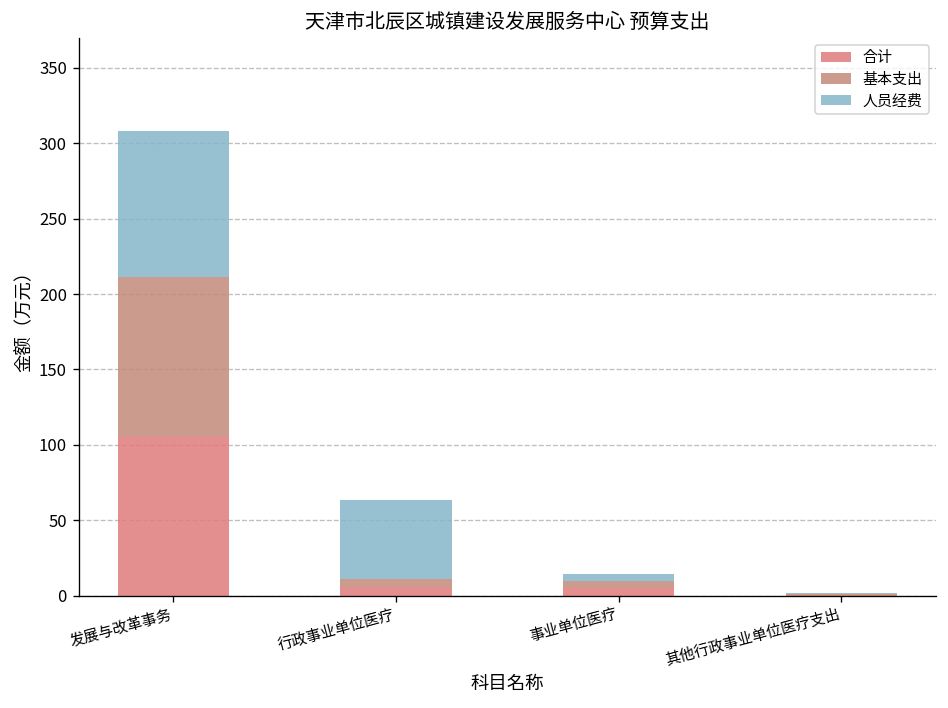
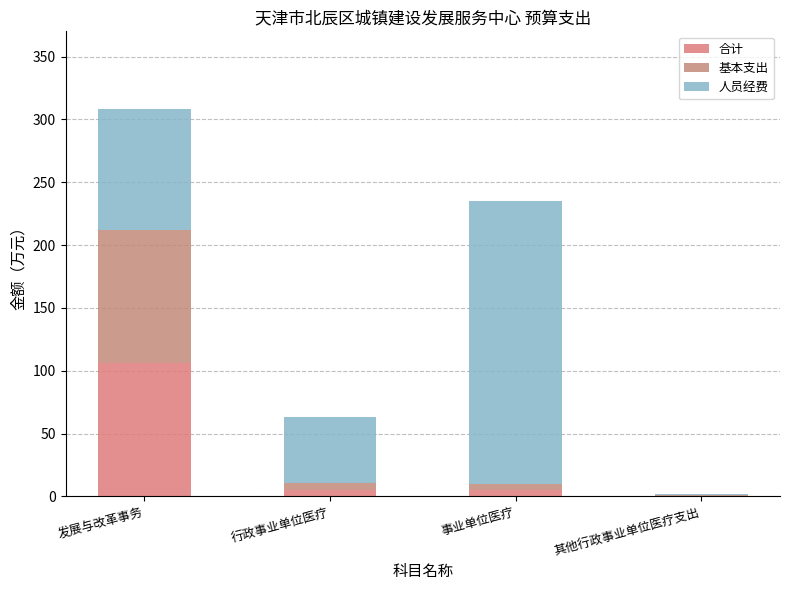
人员经费, 事业单位医疗: 5 -> 225
